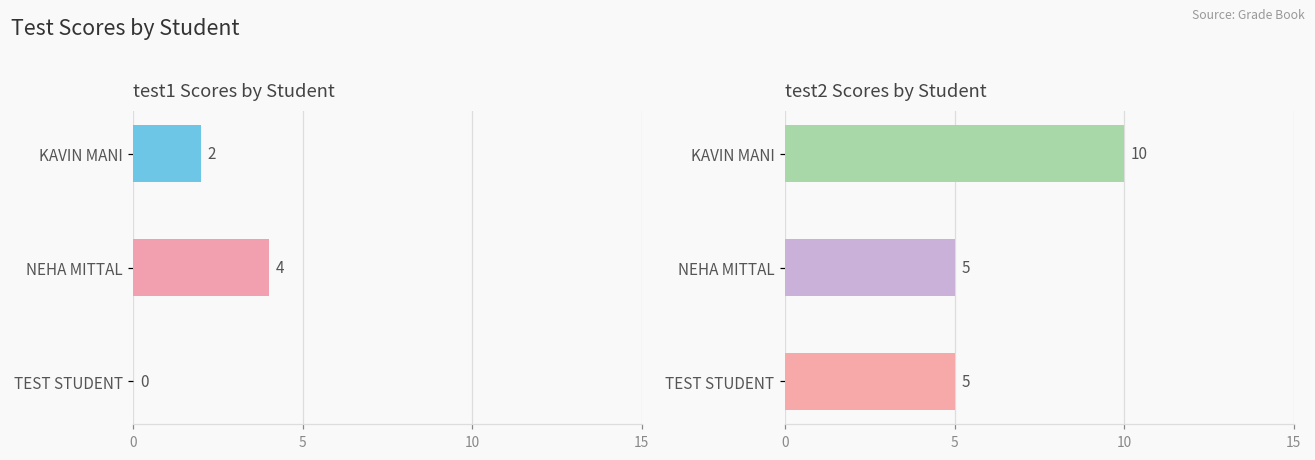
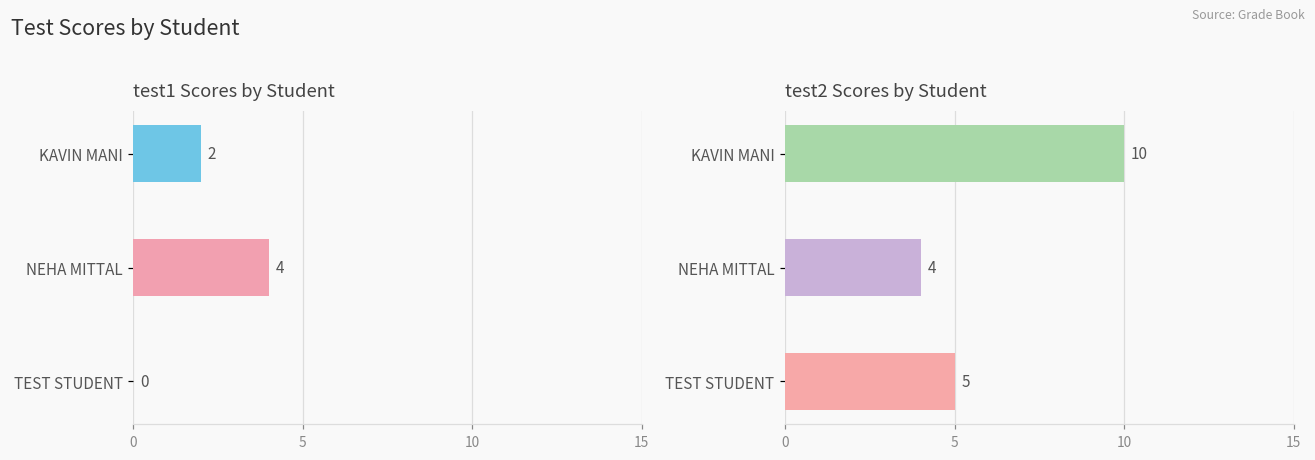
test2 Scores by Student, NEHA MITTAL: 5 -> 4
